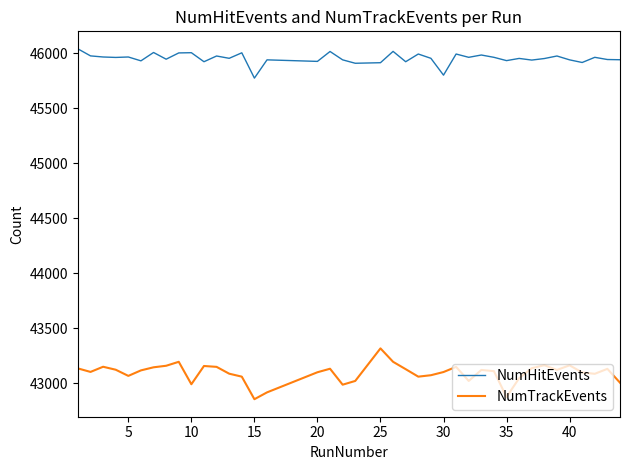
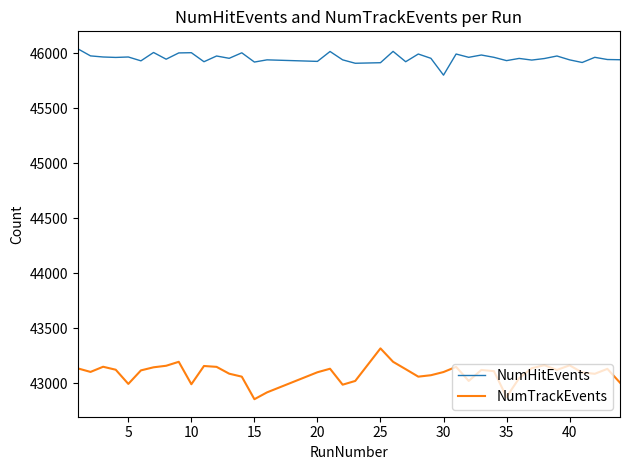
NumTrackEvents, 5: 43070 -> 43000
NumHitEvents, 15: 45780 -> 45920
